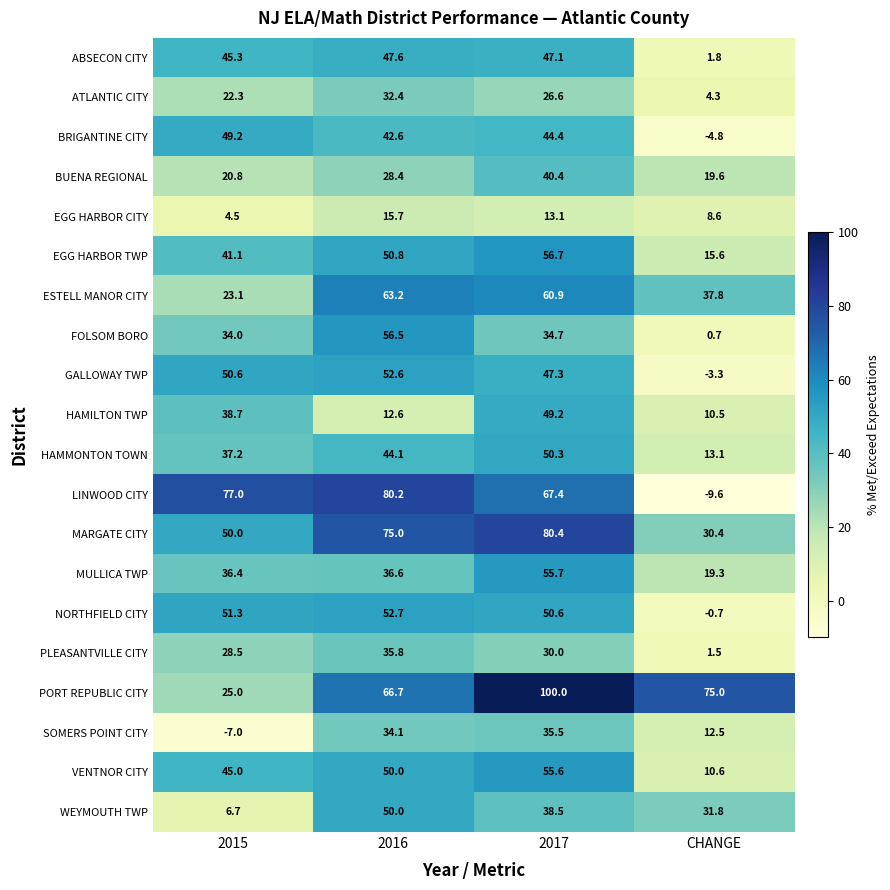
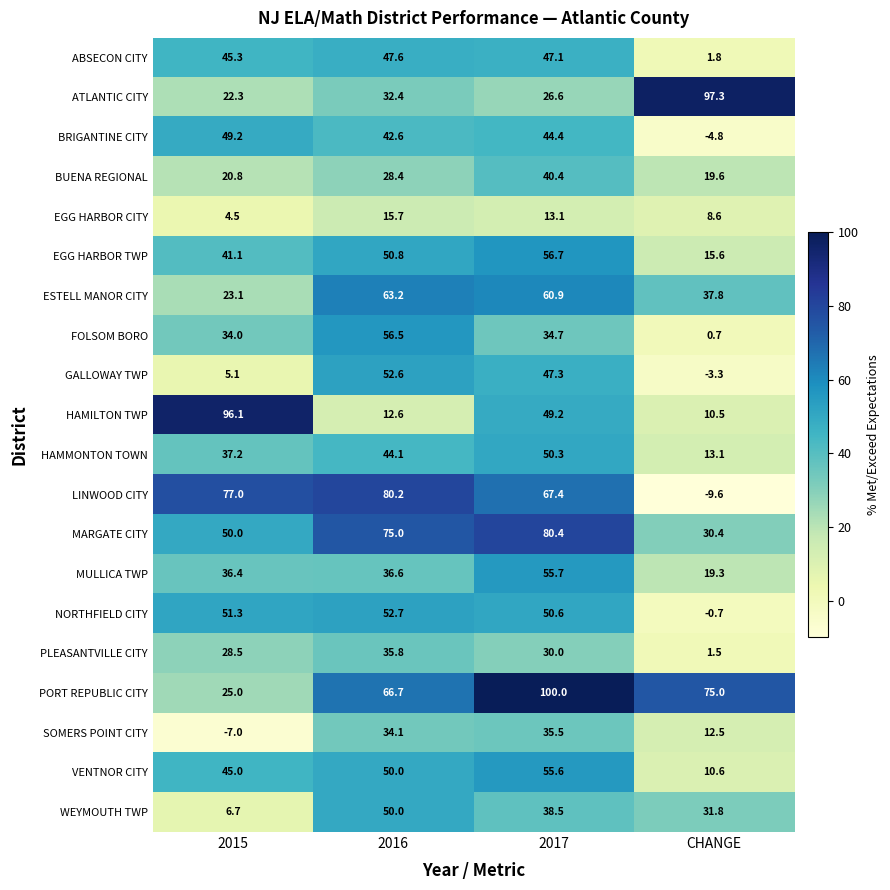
ATLANTIC CITY, CHANGE: 4.3 -> 97.3
GALLOWAY TWP, 2015: 50.6 -> 5.1
HAMILTON TWP, 2015: 38.7 -> 96.1
